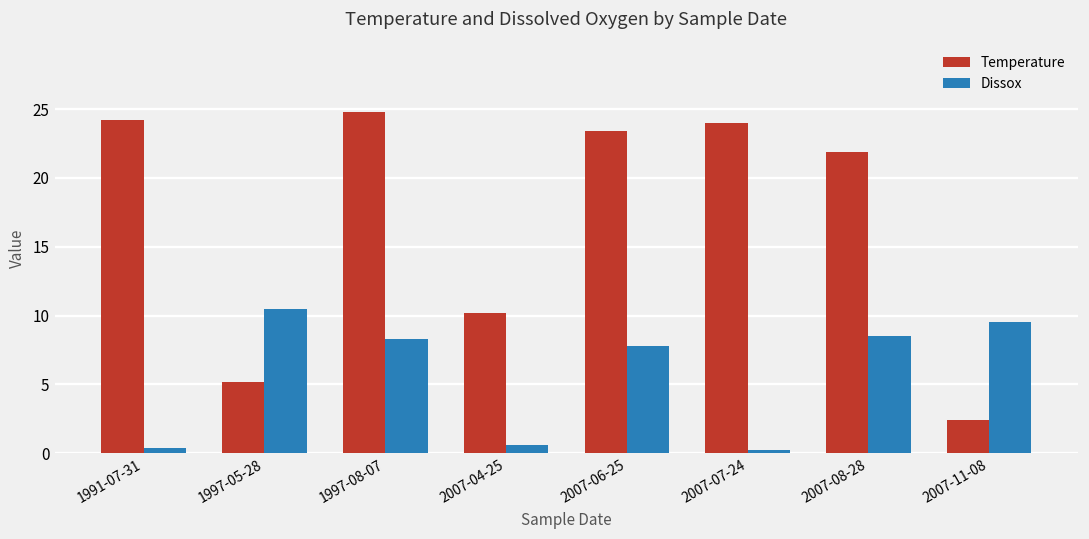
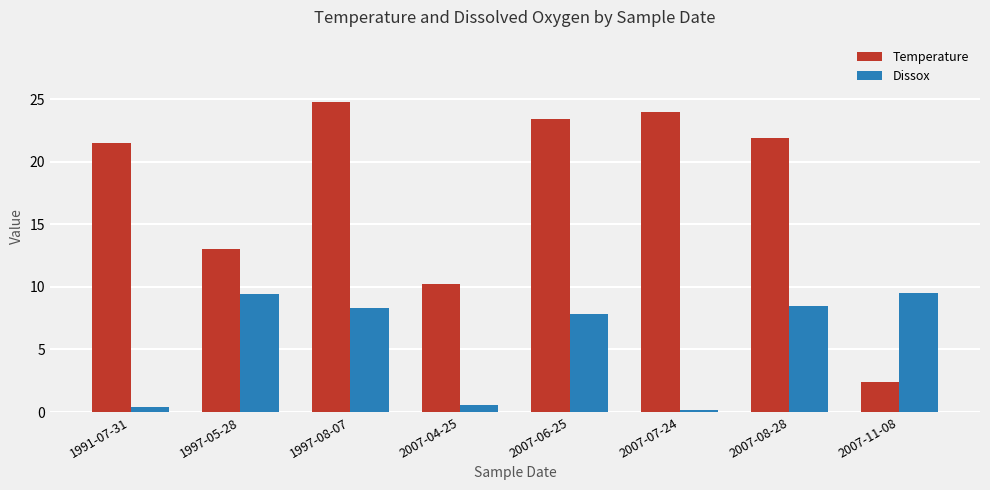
Temperature, 1991-07-31: 24.2 -> 21.5
Temperature, 1997-05-28: 5.2 -> 13.0
Dissox, 1997-05-28: 10.5 -> 9.4
